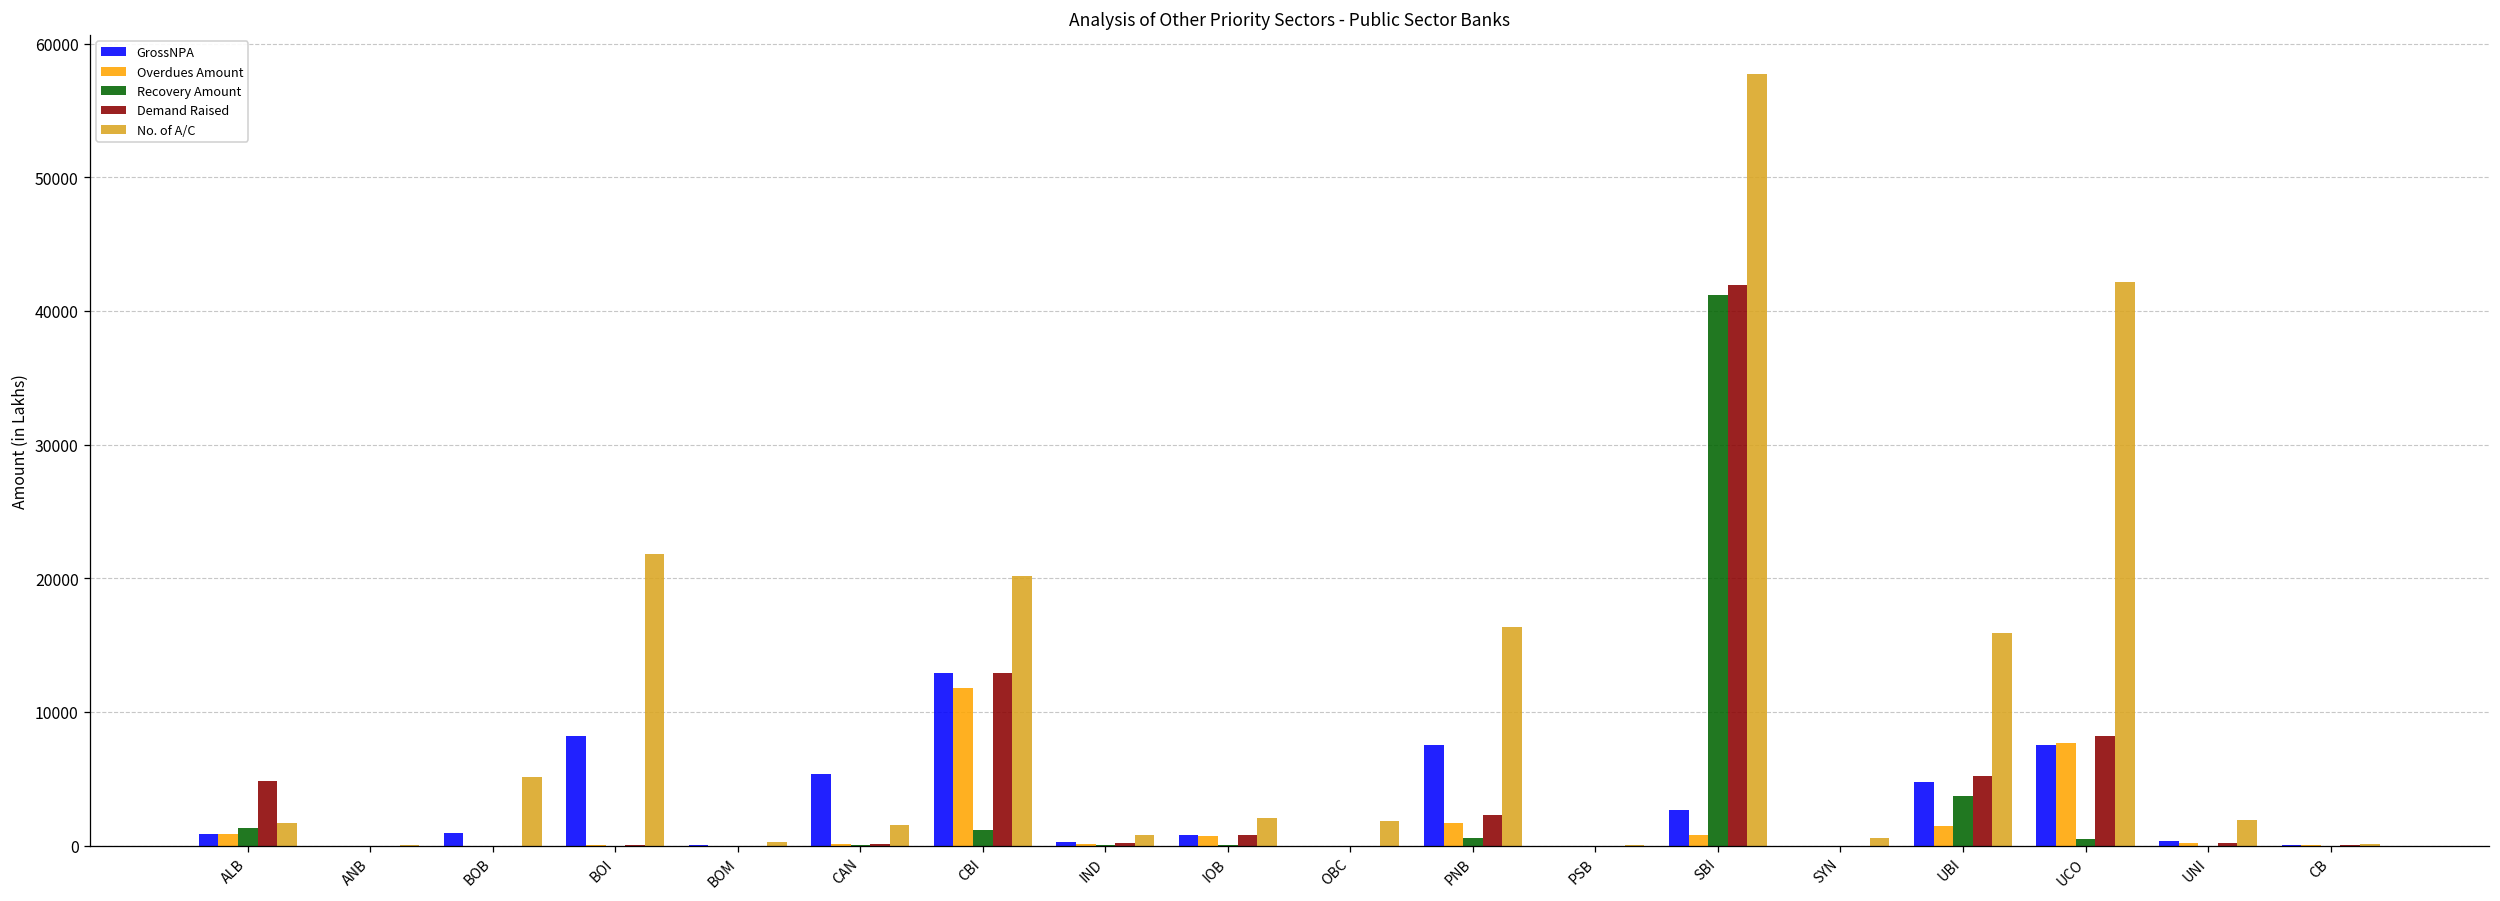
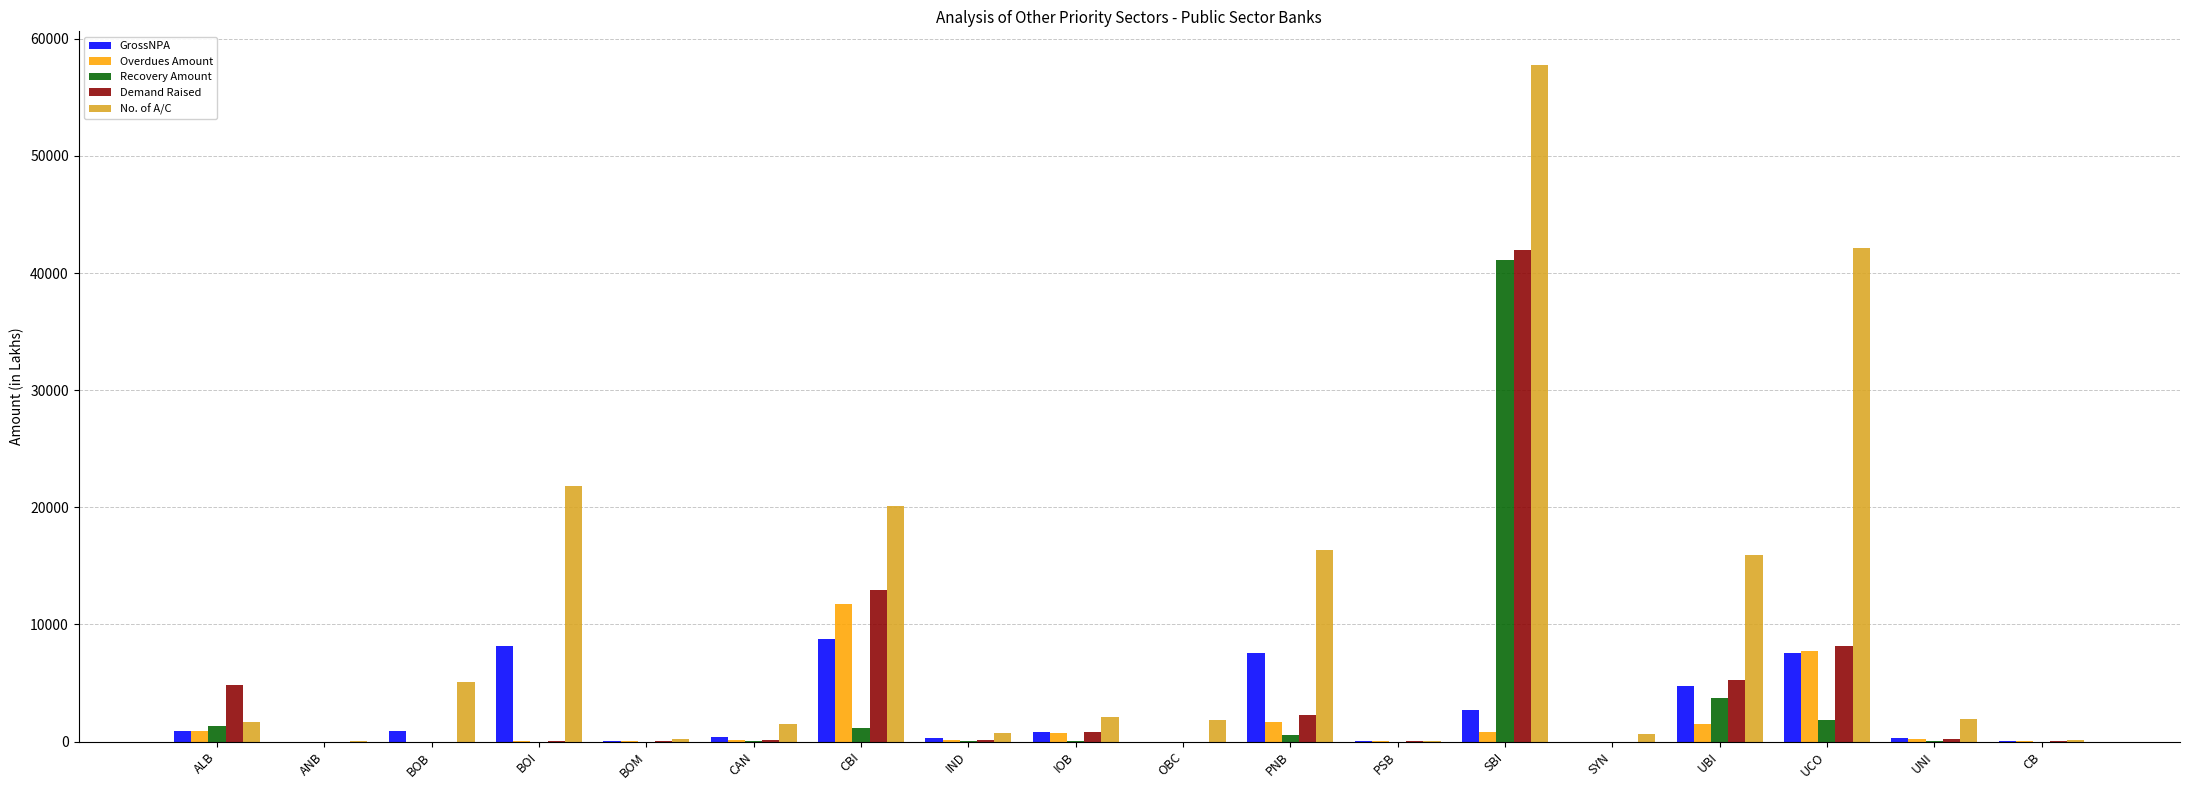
GrossNPA, CAN: 5400 -> 300
GrossNPA, CBI: 12900 -> 8800
Recovery Amount, UCO: 500 -> 1900
